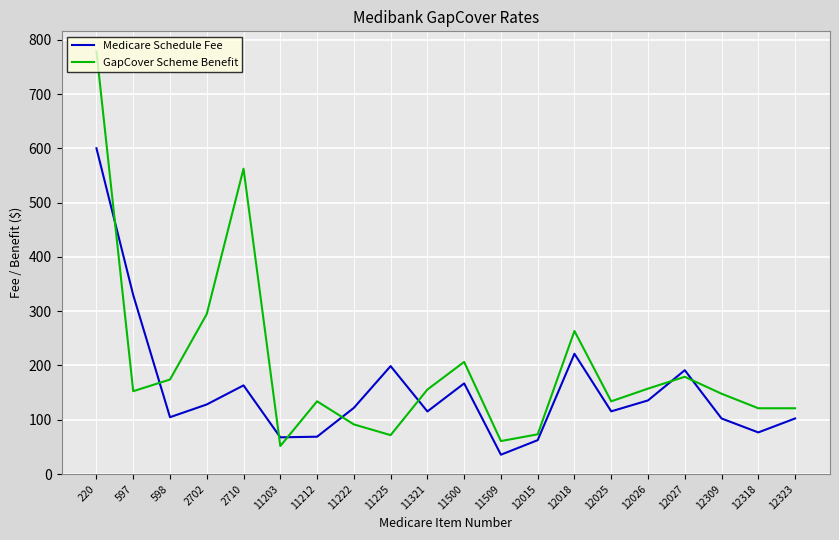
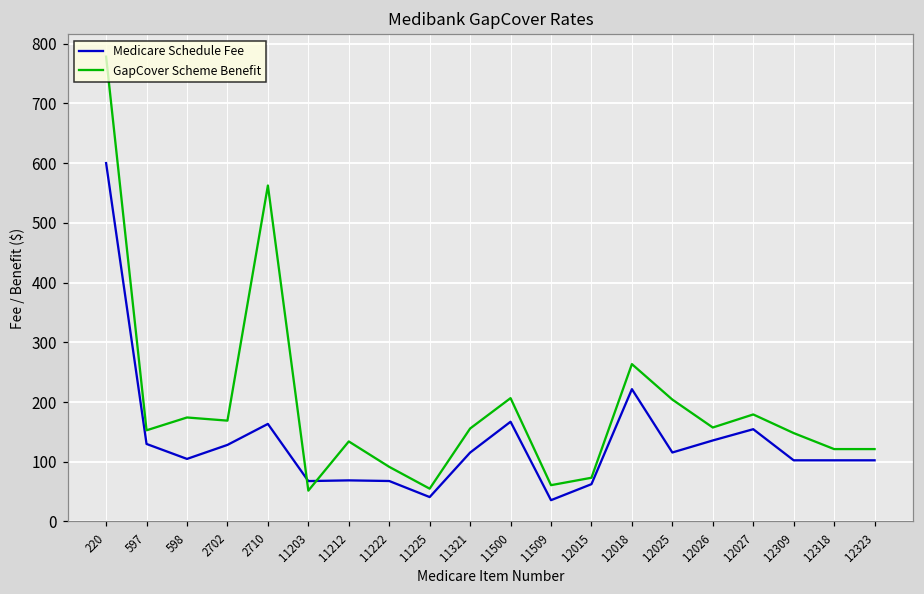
Medicare Schedule Fee, 597: 330 -> 130
GapCover Scheme Benefit, 2702: 290 -> 170
Medicare Schedule Fee, 11222: 120 -> 70
Medicare Schedule Fee, 11225: 200 -> 40
GapCover Scheme Benefit, 11225: 70 -> 50
GapCover Scheme Benefit, 12025: 130 -> 200
Medicare Schedule Fee, 12027: 190 -> 150
Medicare Schedule Fee, 12318: 80 -> 100
